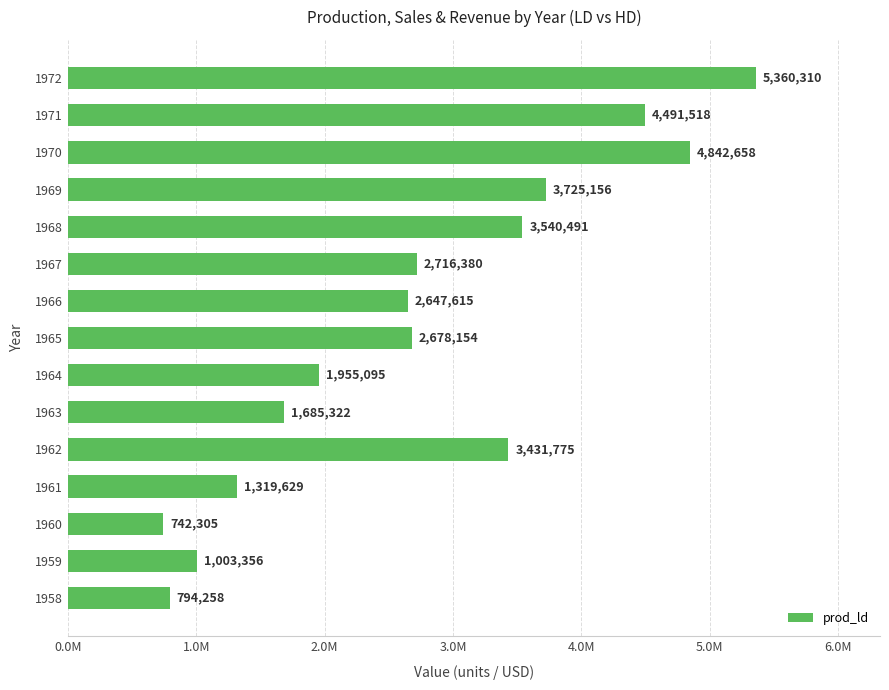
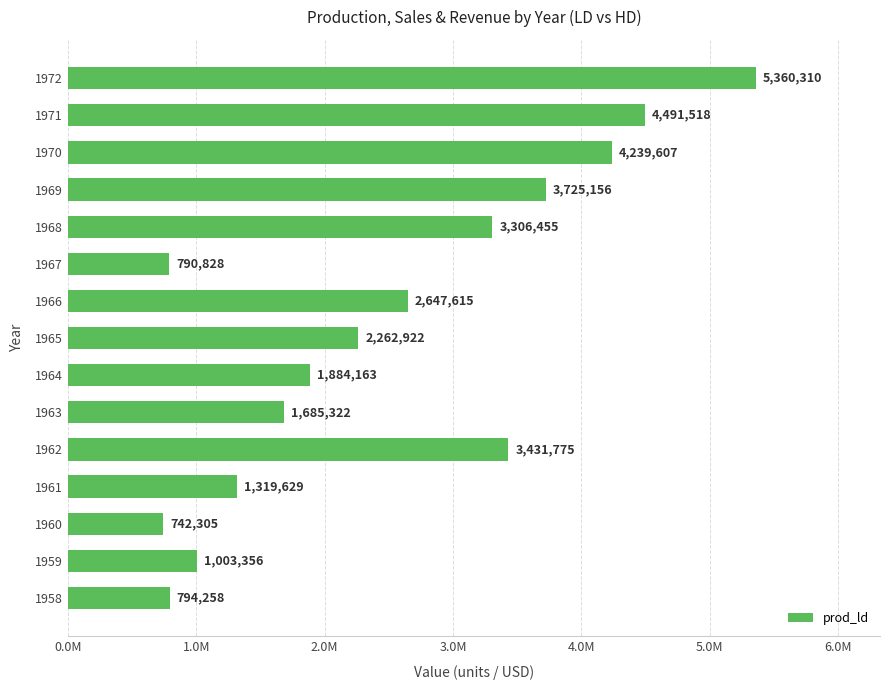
1970: 4,842,658 -> 4,239,607
1968: 3,540,491 -> 3,306,455
1967: 2,716,380 -> 790,828
1965: 2,678,154 -> 2,262,922
1964: 1,955,095 -> 1,884,163
